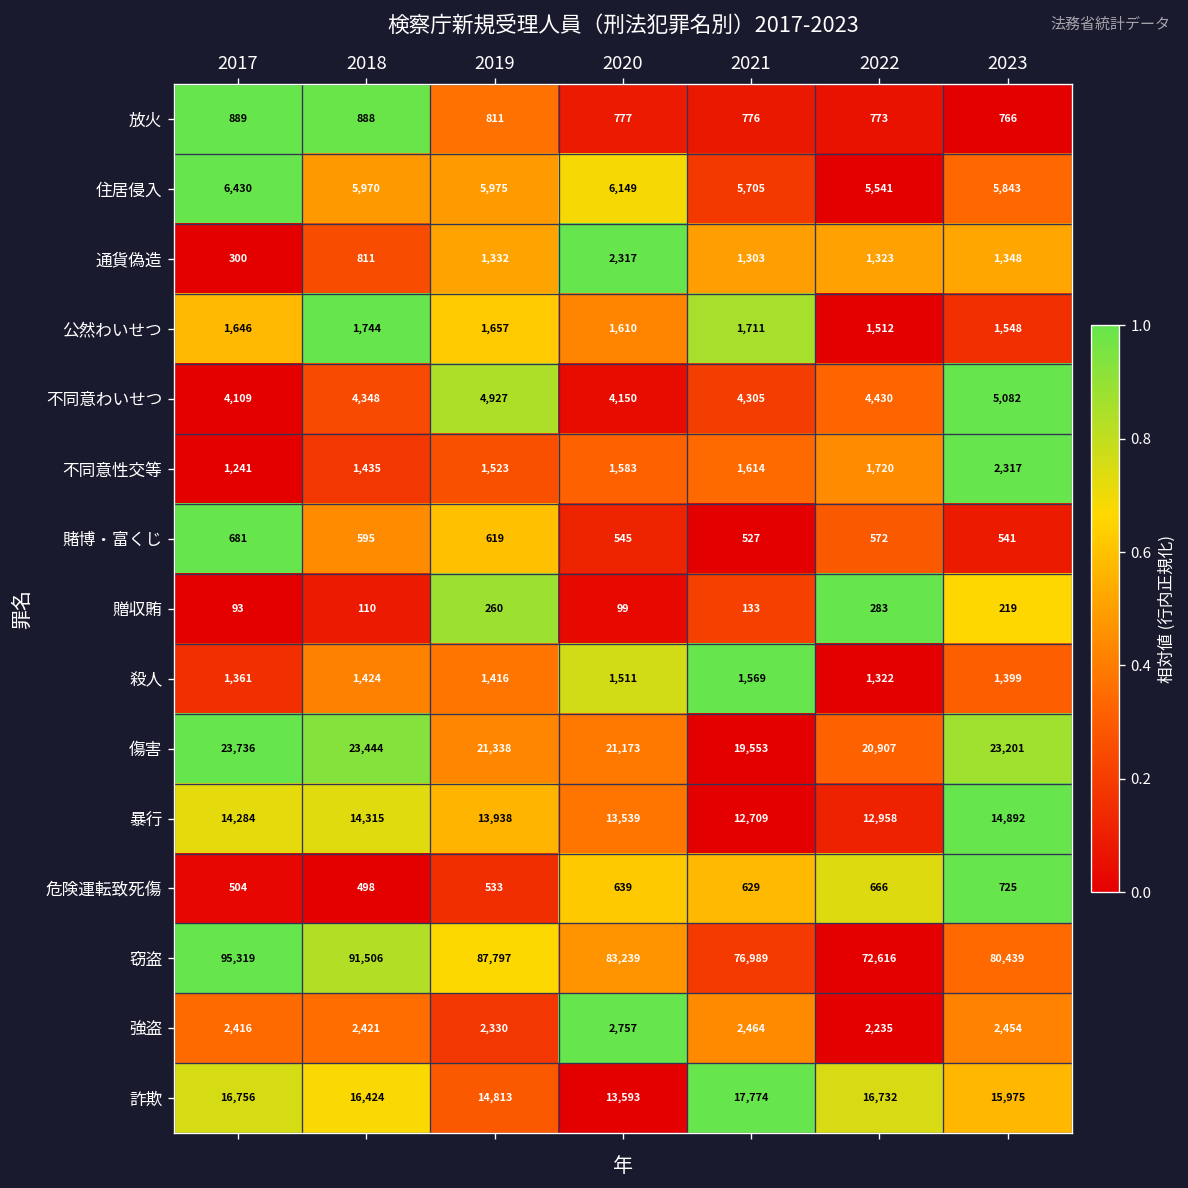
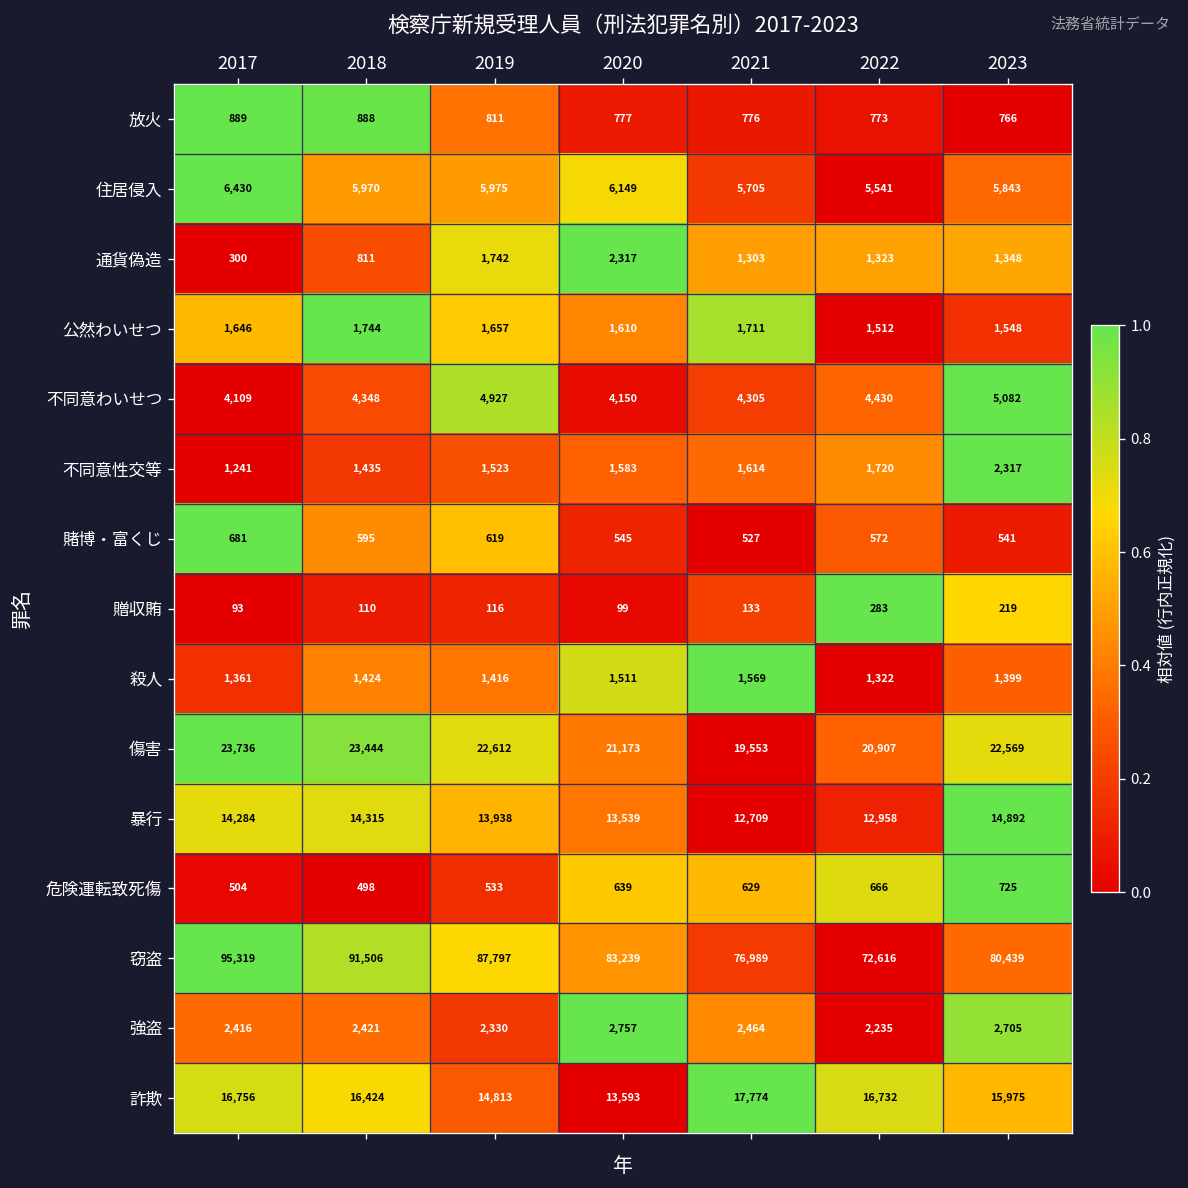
通貨偽造, 2019: 1,332 -> 1,742
贈収賄, 2019: 260 -> 116
傷害, 2019: 21,338 -> 22,612
傷害, 2023: 23,201 -> 22,569
強盗, 2023: 2,454 -> 2,705
